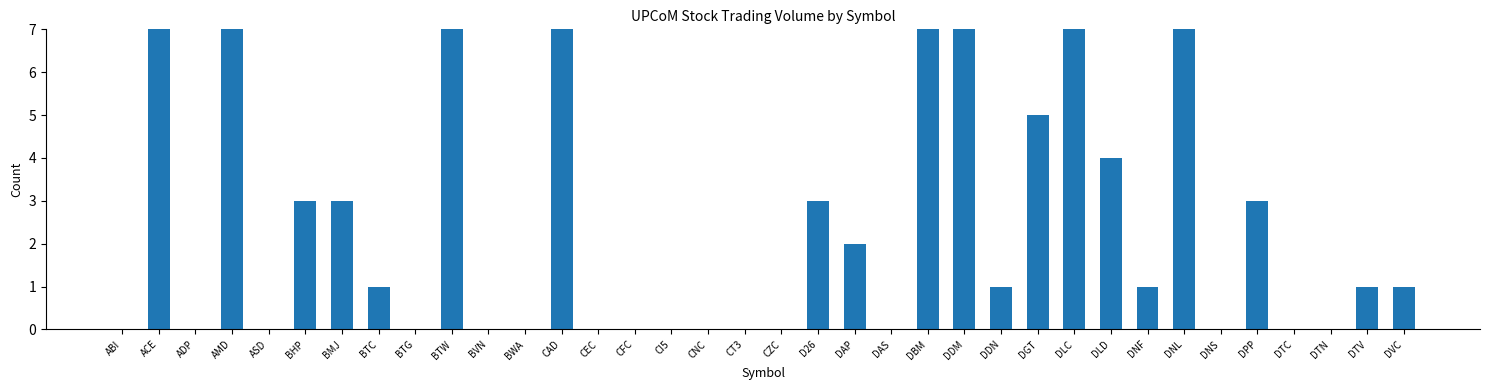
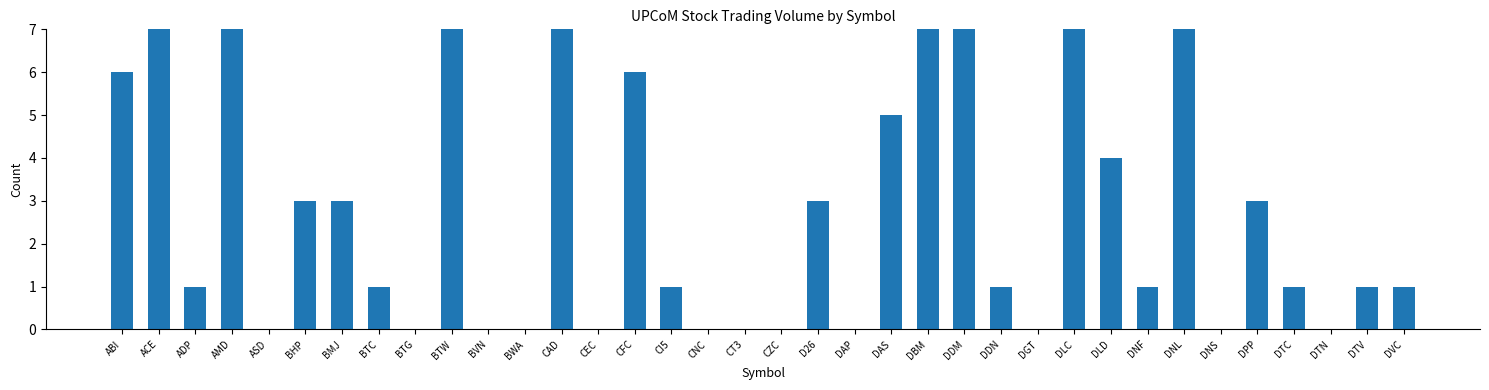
ABI: 0 -> 6
ADP: 0 -> 1
CFC: 0 -> 6
CI5: 0 -> 1
DAP: 2 -> 0
DAS: 0 -> 5
DGT: 5 -> 0
DTC: 0 -> 1
